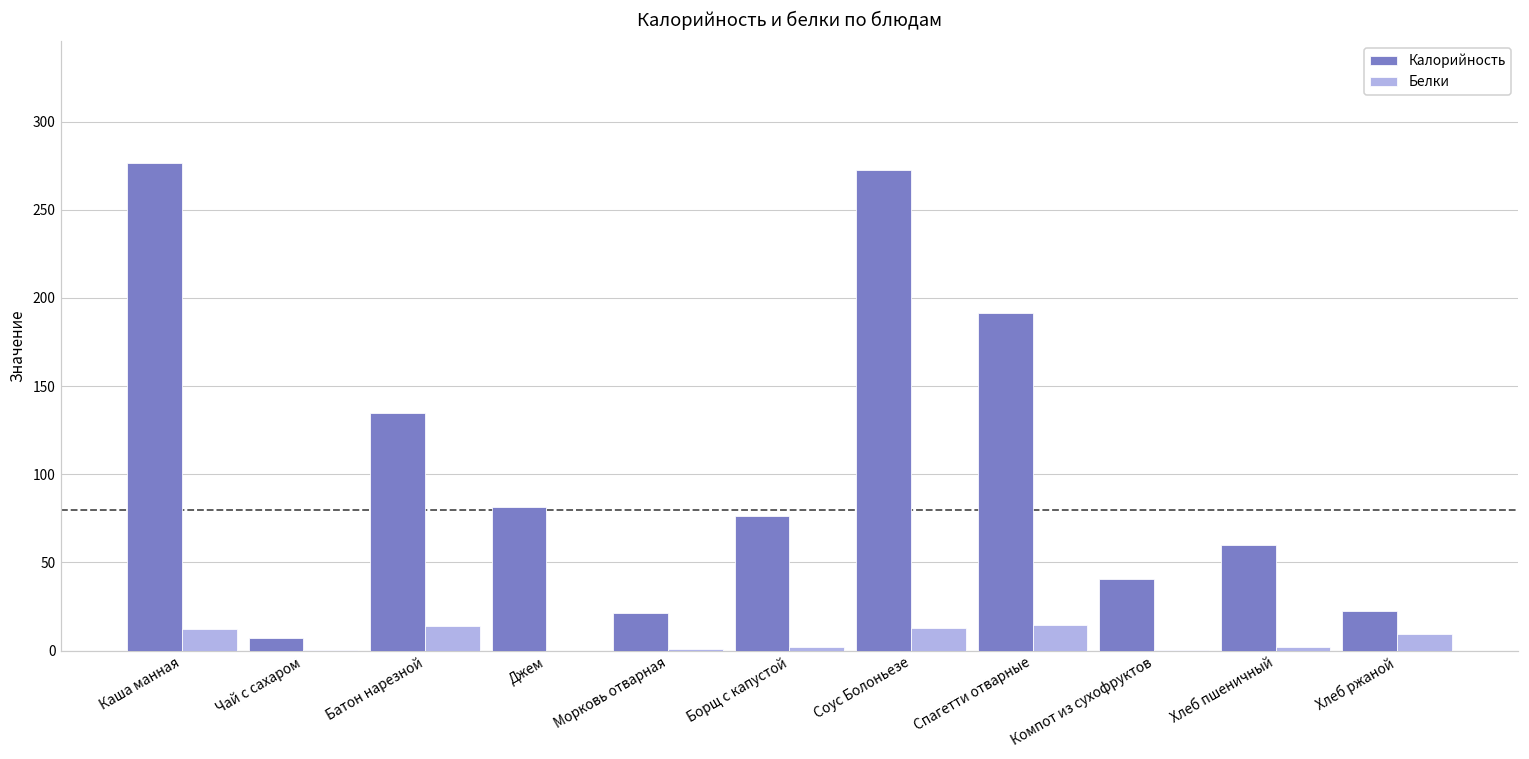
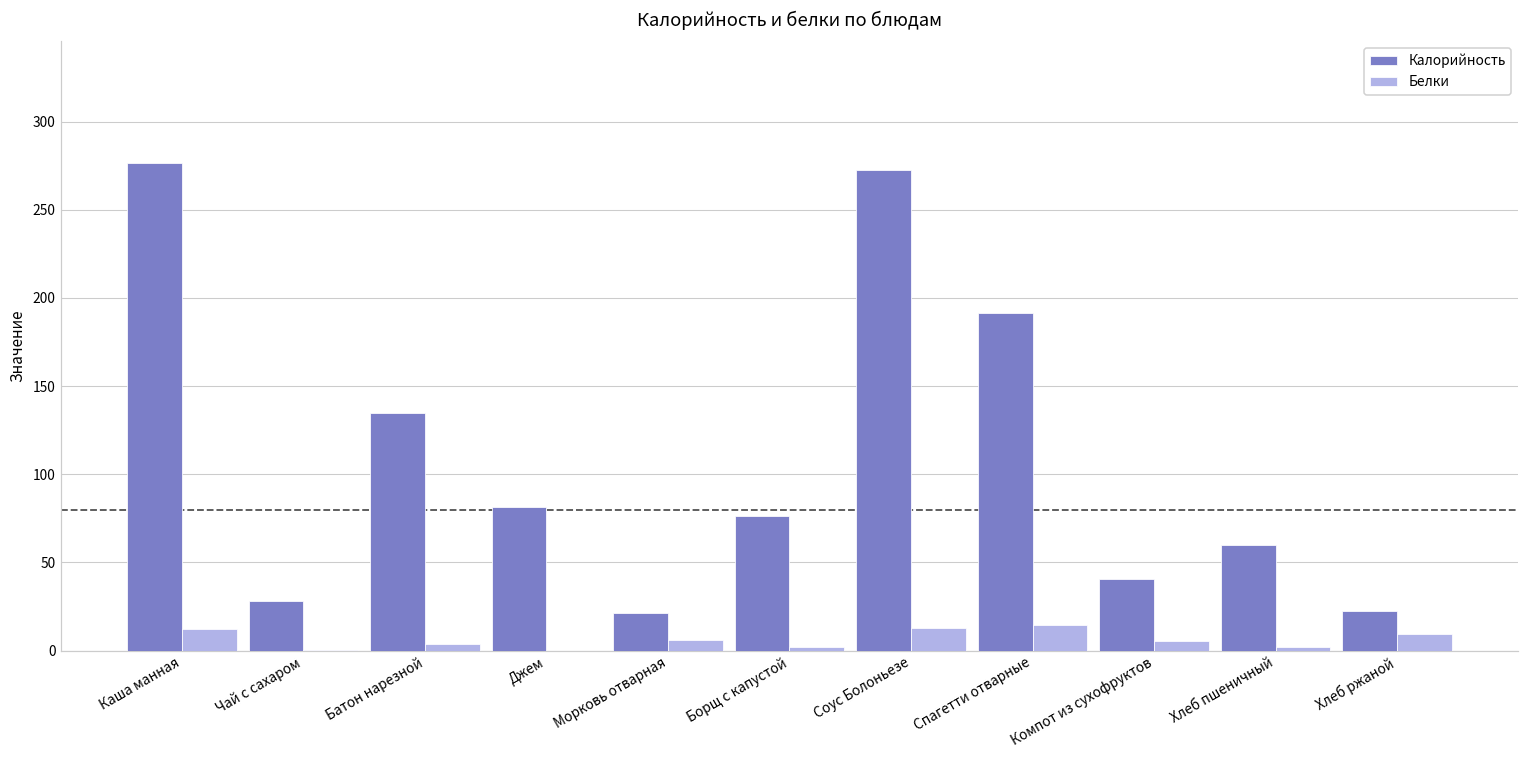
Калорийность, Чай с сахаром: 7 -> 28
Белки, Батон нарезной: 14 -> 4
Белки, Морковь отварная: 1 -> 6
Белки, Компот из сухофруктов: 0 -> 5
